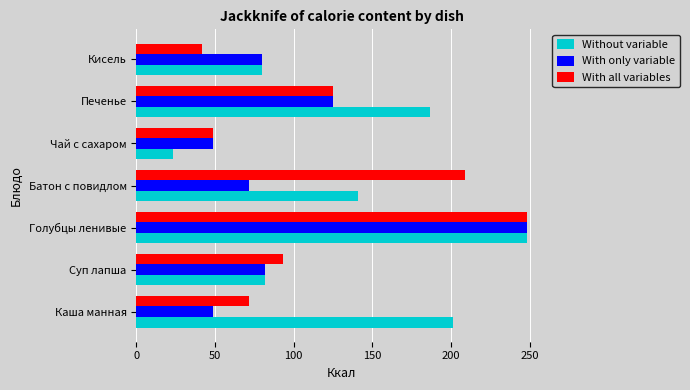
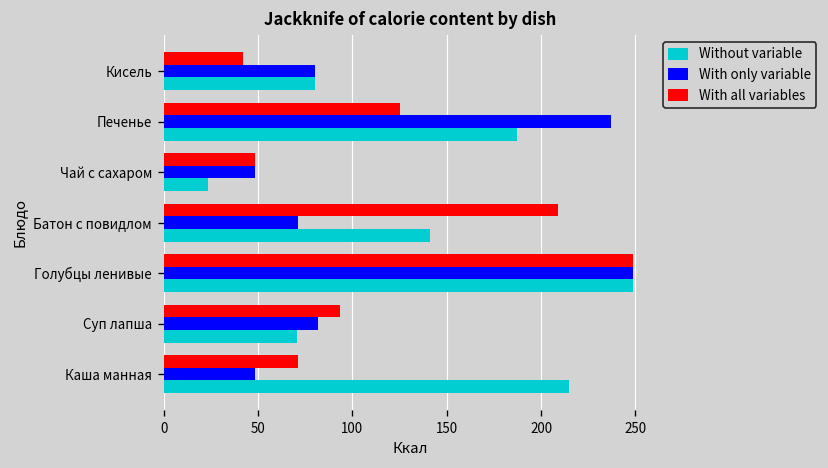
With only variable, Печенье: 125 -> 237
Without variable, Суп лапша: 82 -> 71
Without variable, Каша манная: 201 -> 215
